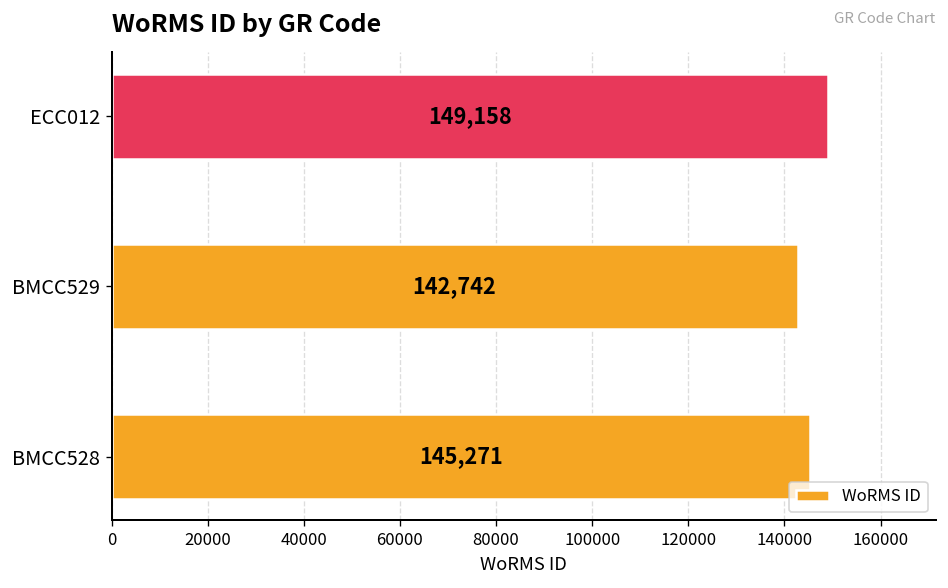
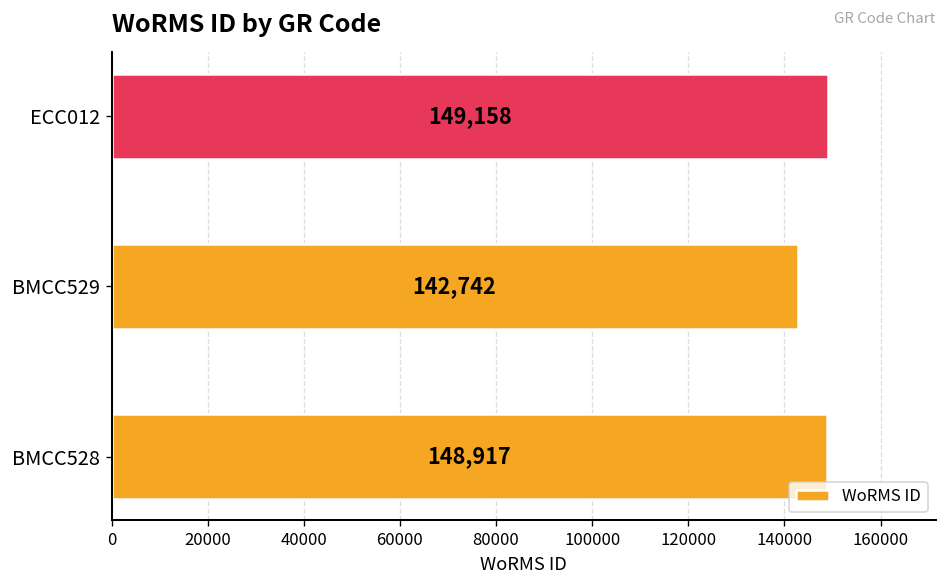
BMCC528: 145,271 -> 148,917
